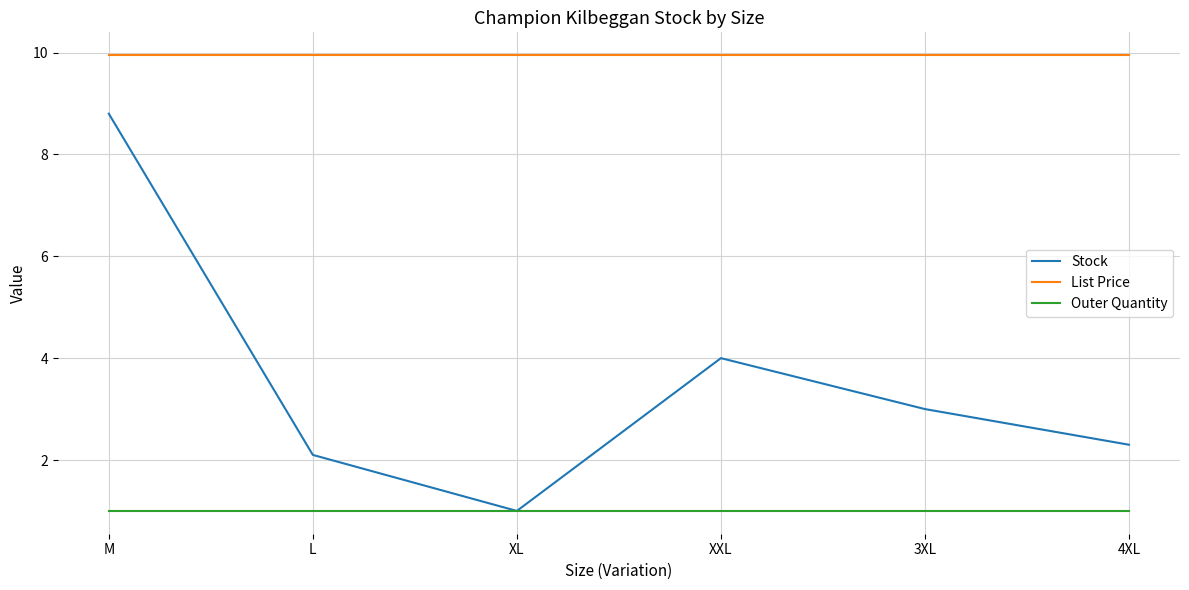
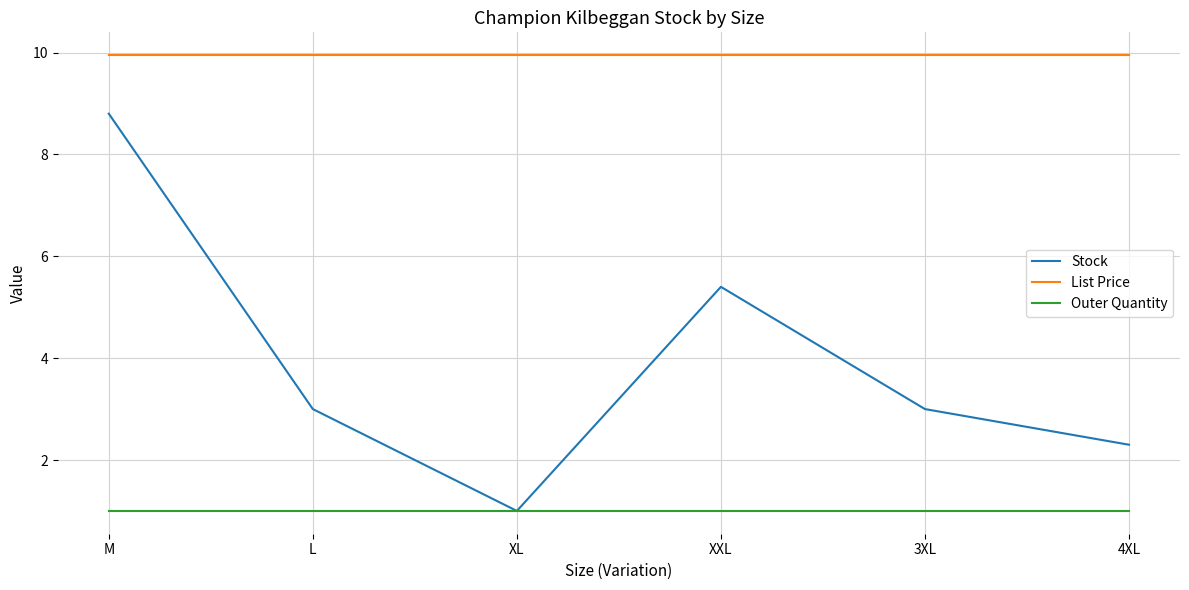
Stock, L: 2.1 -> 3.0
Stock, XXL: 4.0 -> 5.4
